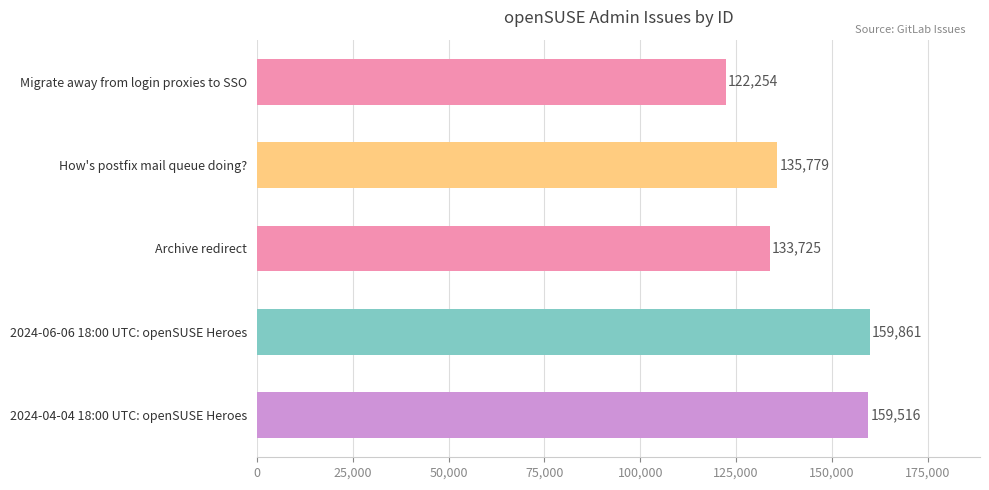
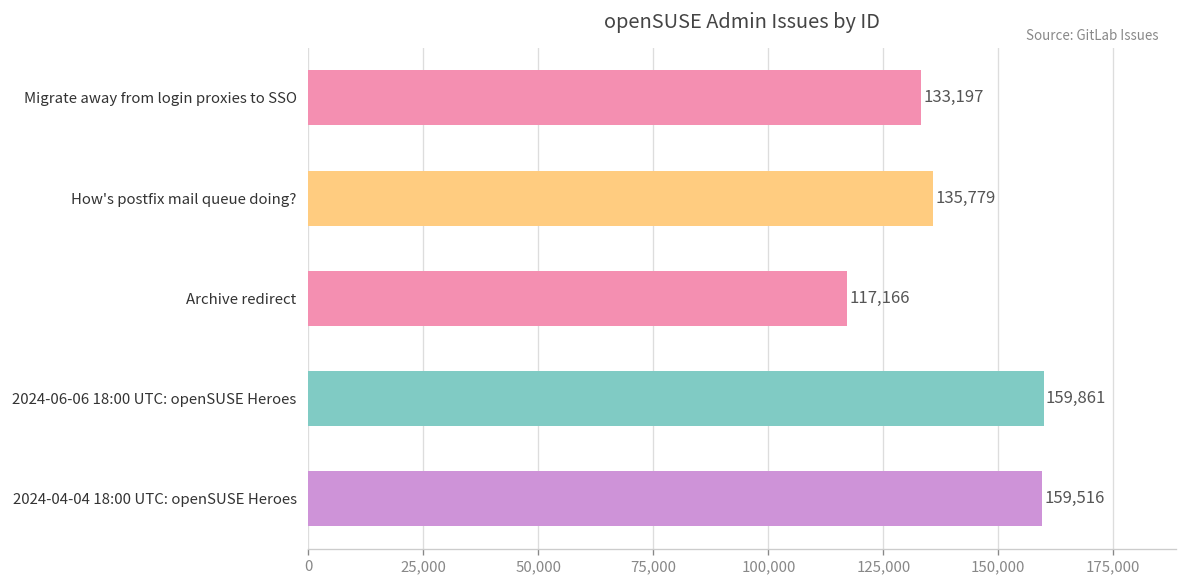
Migrate away from login proxies to SSO: 122,254 -> 133,197
Archive redirect: 133,725 -> 117,166
